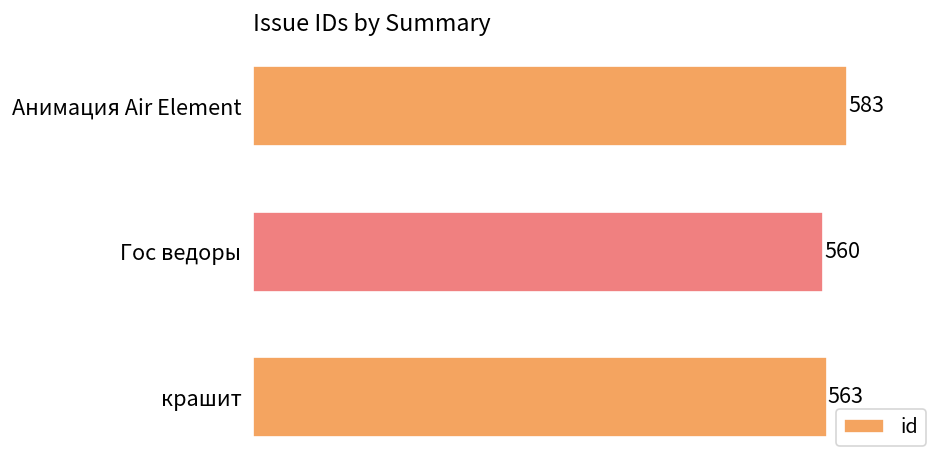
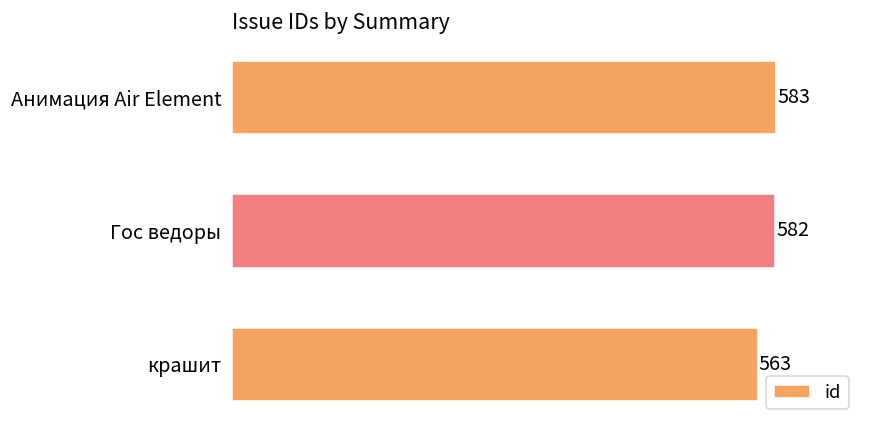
Гос ведоры: 560 -> 582
